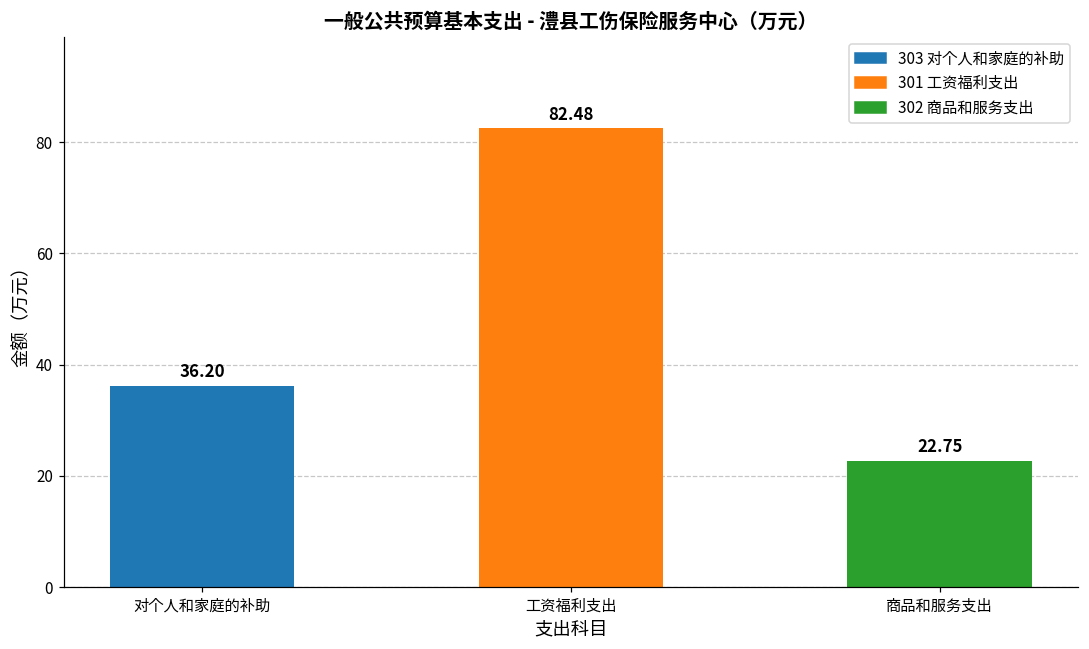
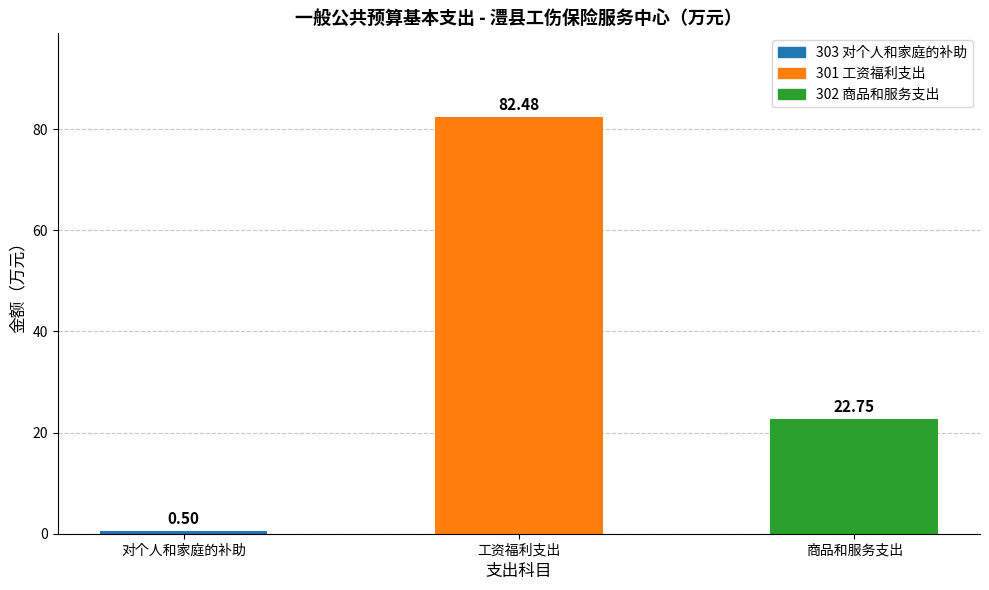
对个人和家庭的补助: 36.20 -> 0.50
